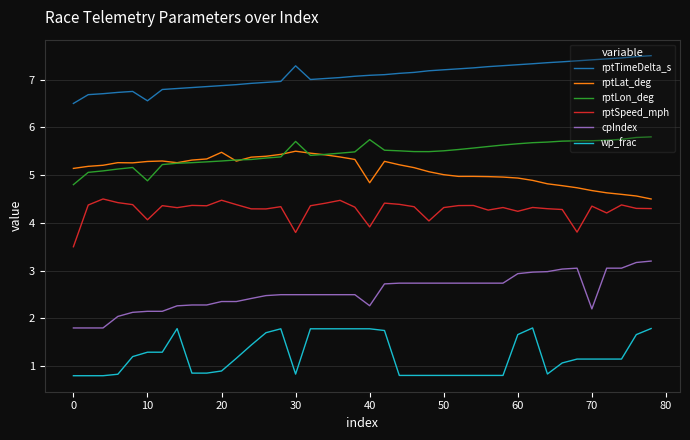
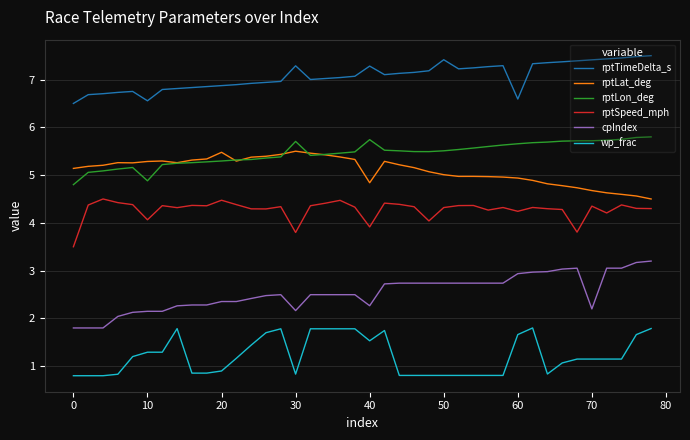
cpIndex, 30: 2.5 -> 2.2
rptTimeDelta_s, 40: 7.1 -> 7.3
wp_frac, 40: 1.8 -> 1.5
rptTimeDelta_s, 50: 7.2 -> 7.4
rptTimeDelta_s, 60: 7.3 -> 6.6
